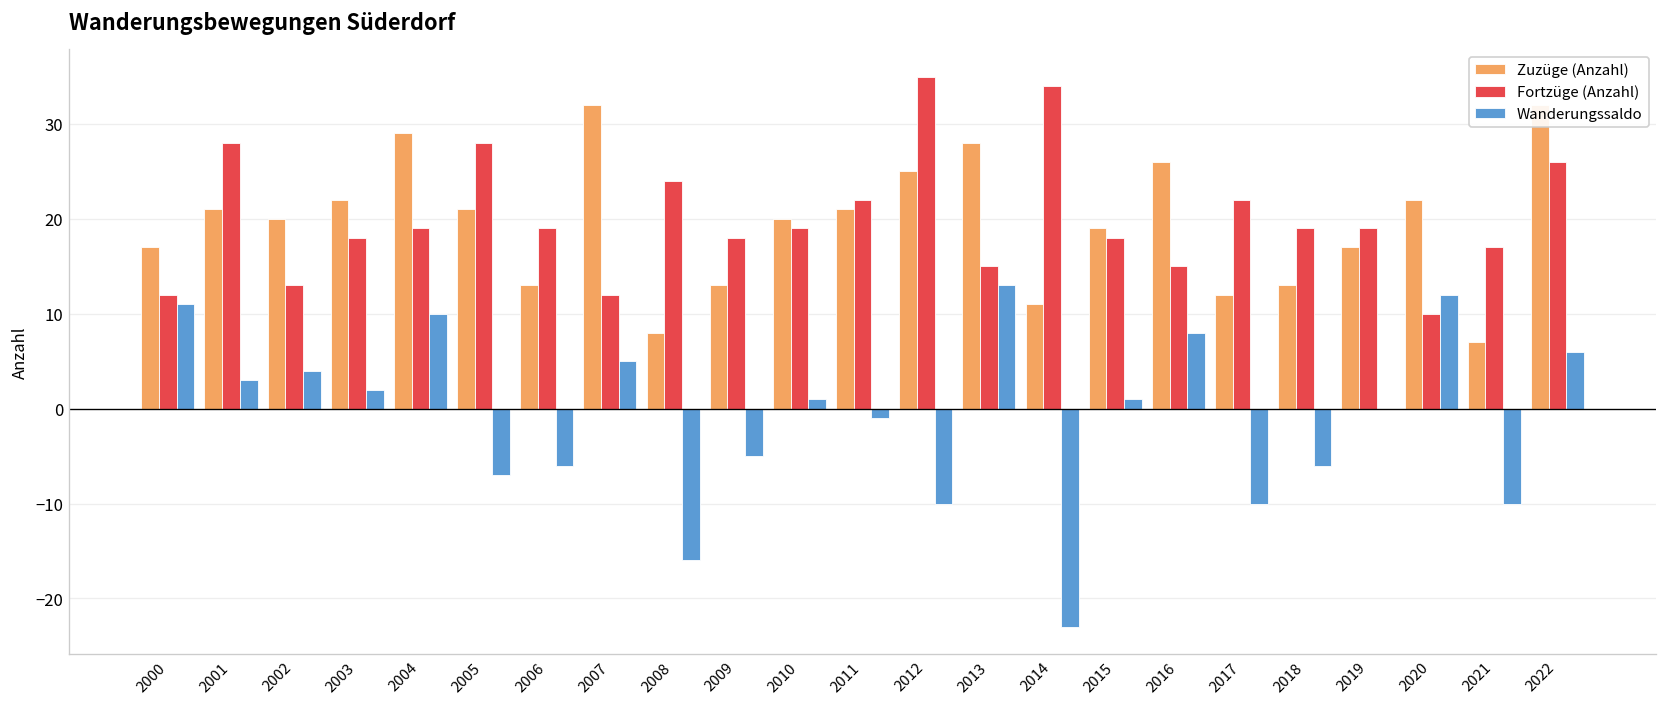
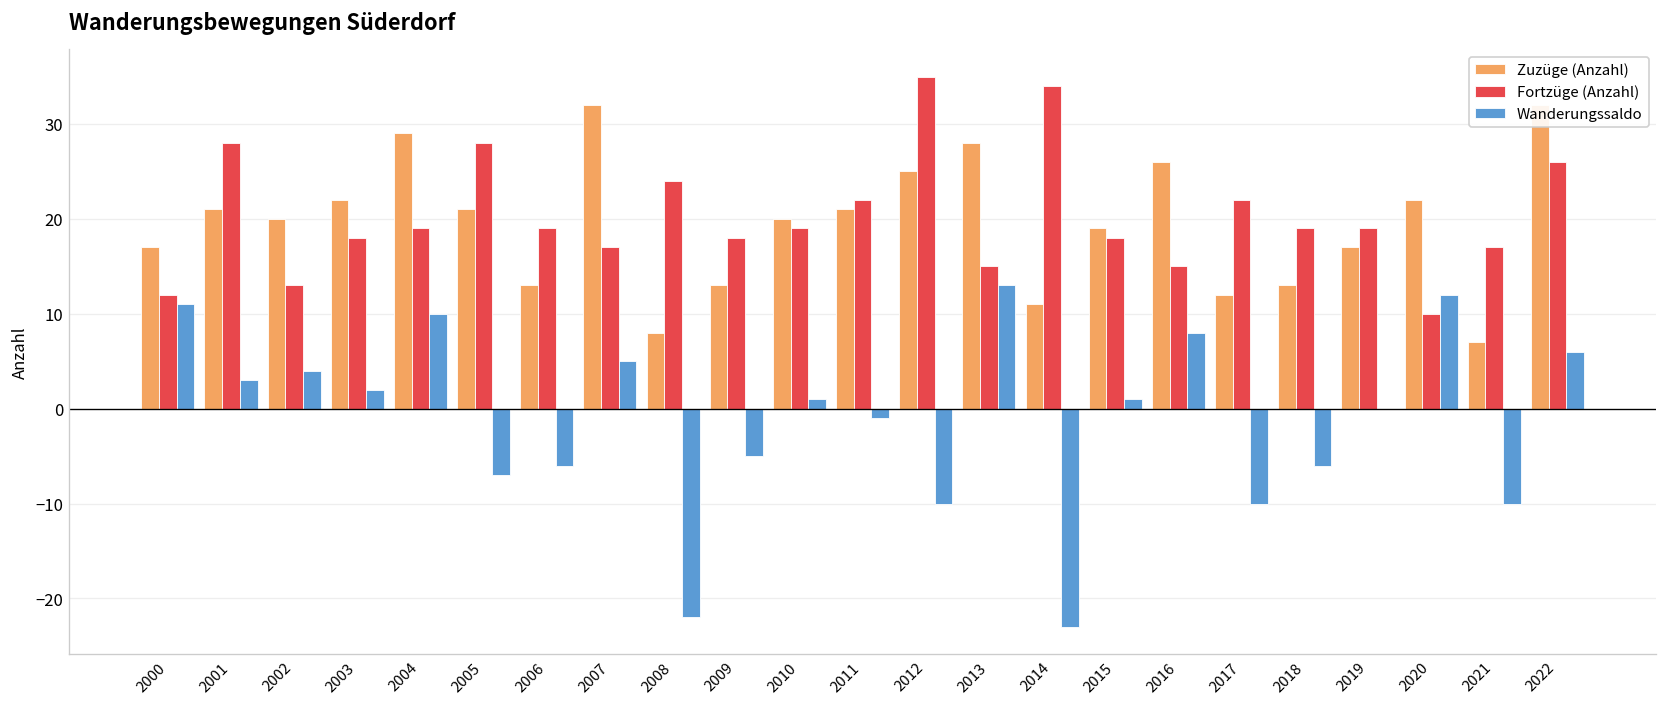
Fortzüge (Anzahl), 2007: 12 -> 17
Wanderungssaldo, 2008: -16 -> -22
